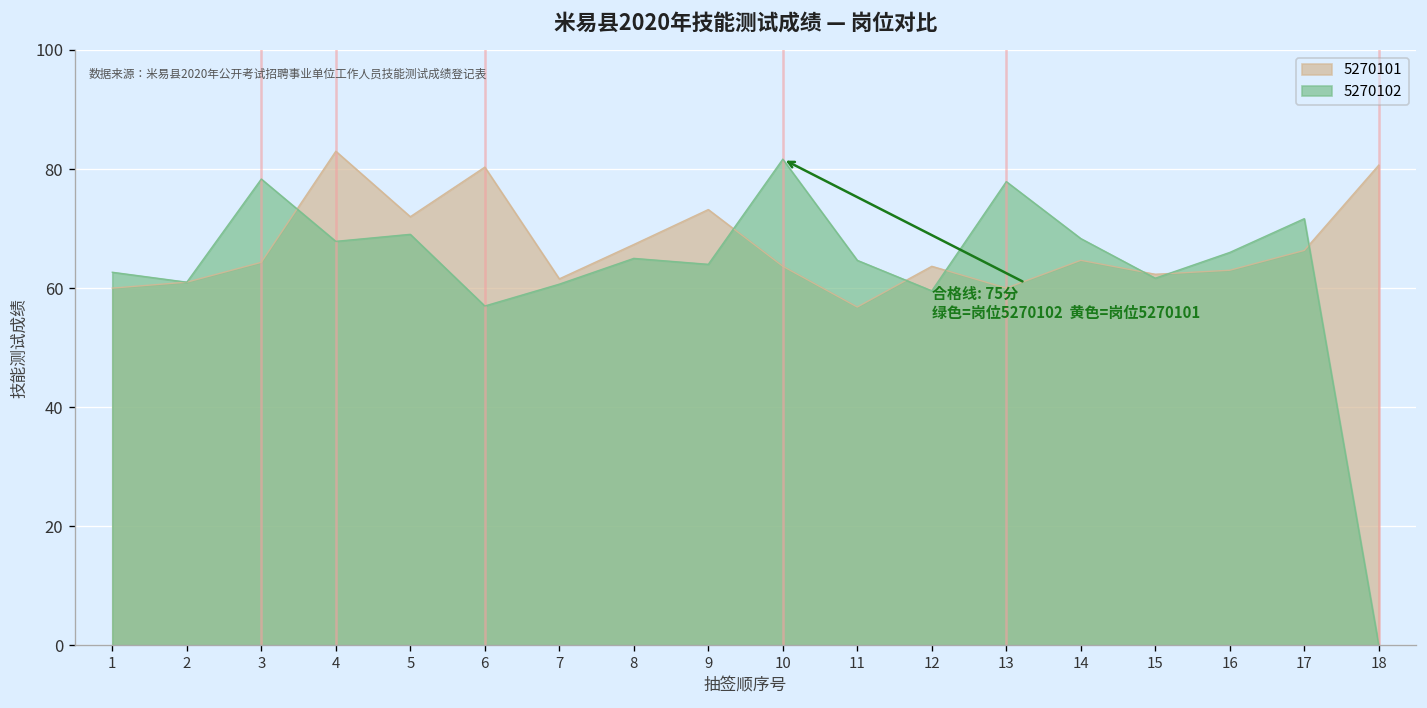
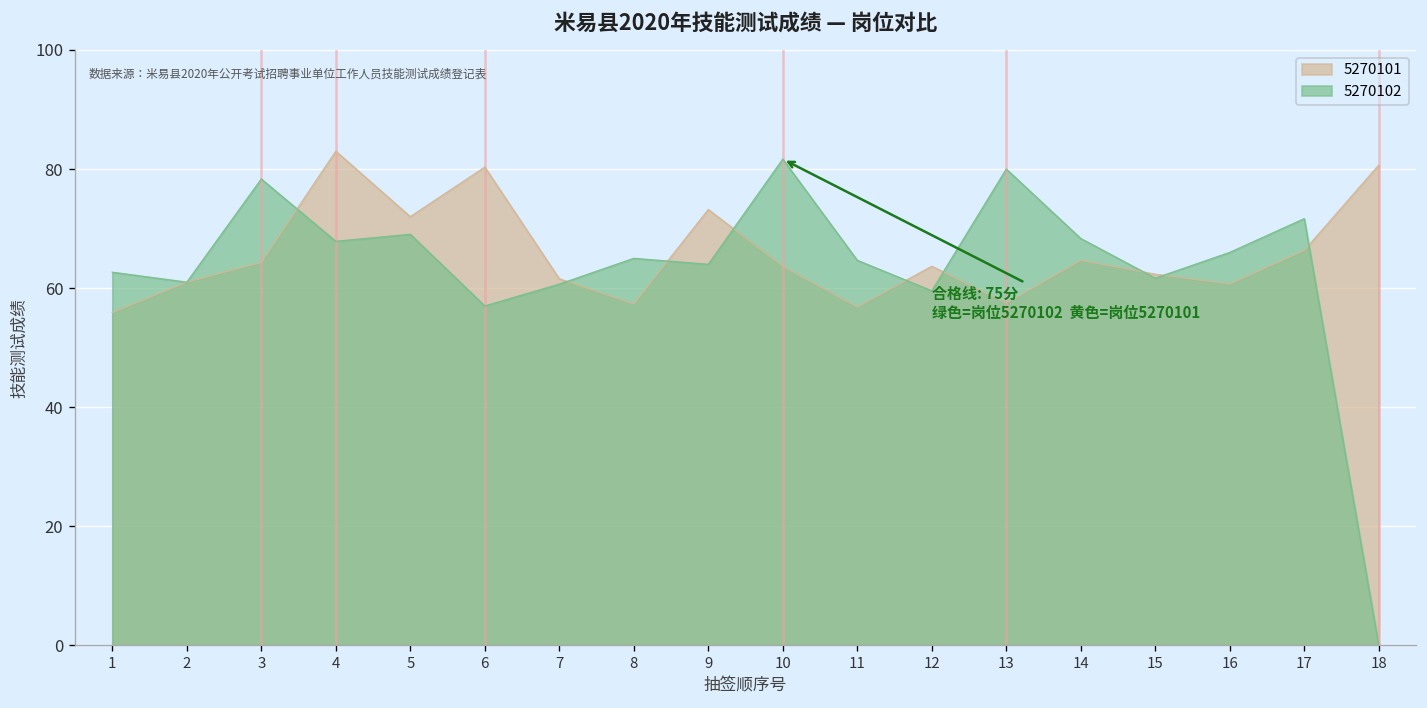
5270101, 1: 60 -> 56
5270101, 8: 67 -> 57
5270101, 13: 60 -> 58
5270102, 13: 78 -> 80
5270101, 16: 63 -> 61
